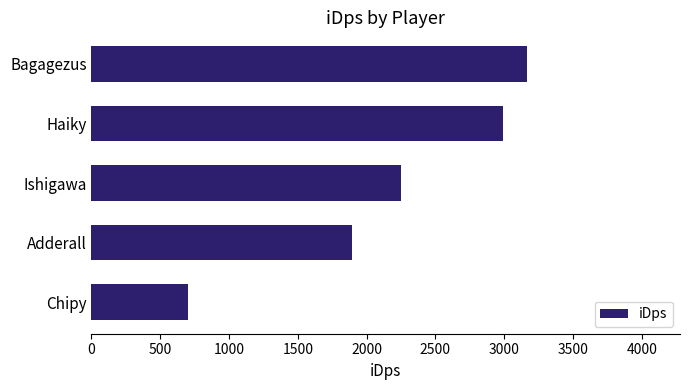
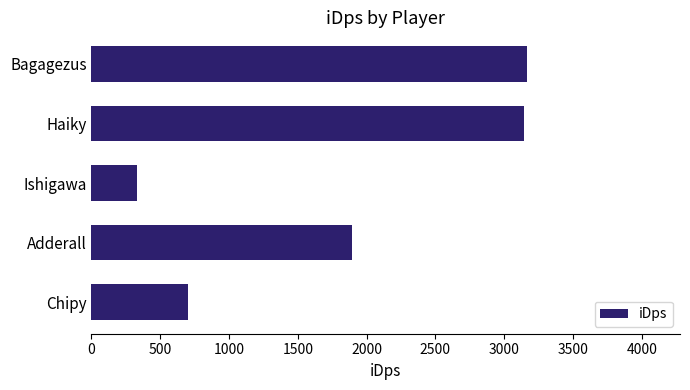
Haiky: 2990 -> 3140
Ishigawa: 2250 -> 330
